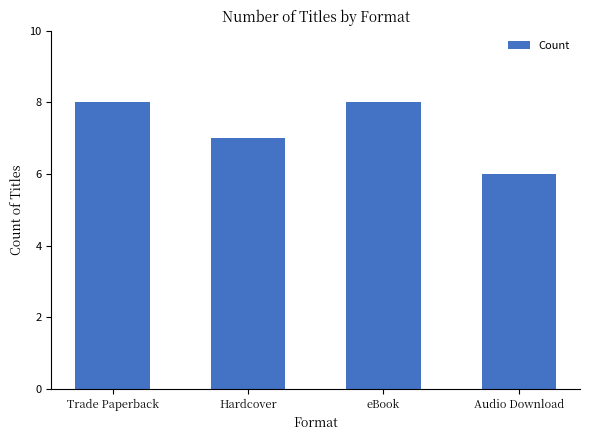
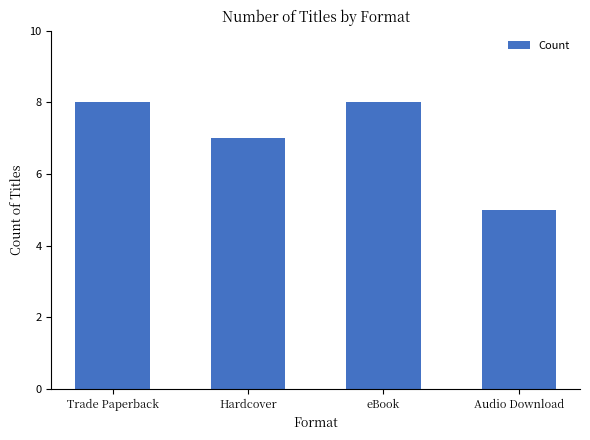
Audio Download: 6 -> 5
